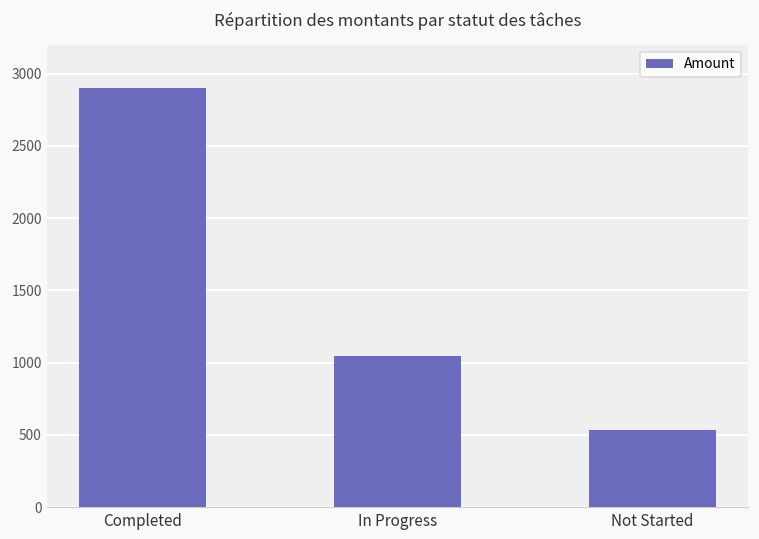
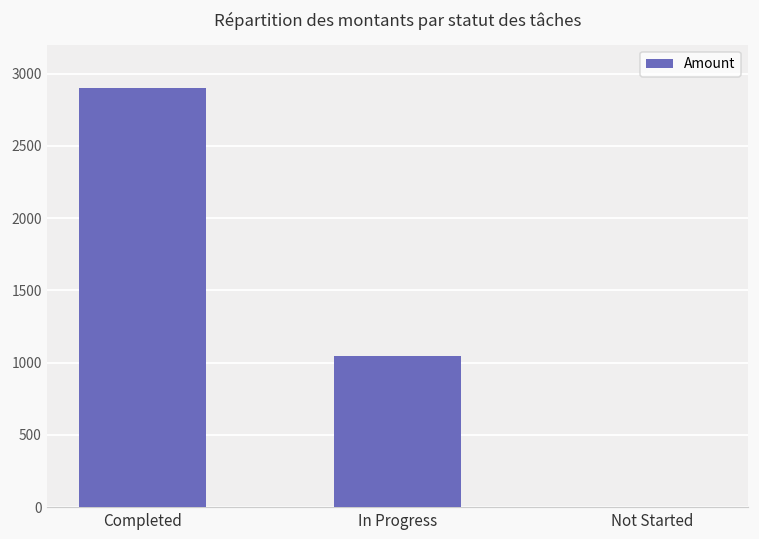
Not Started: 530 -> 0
